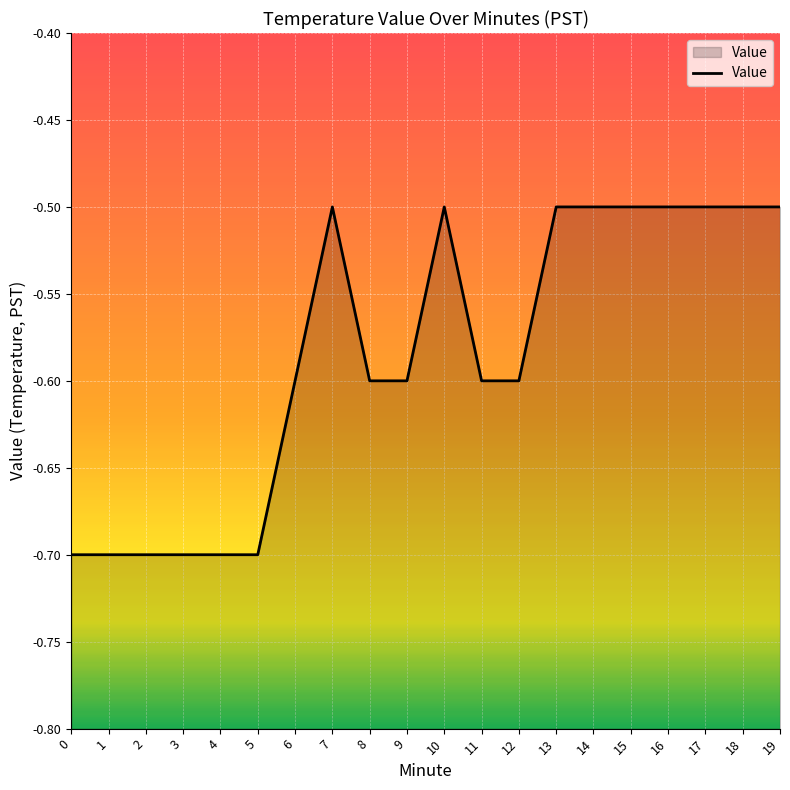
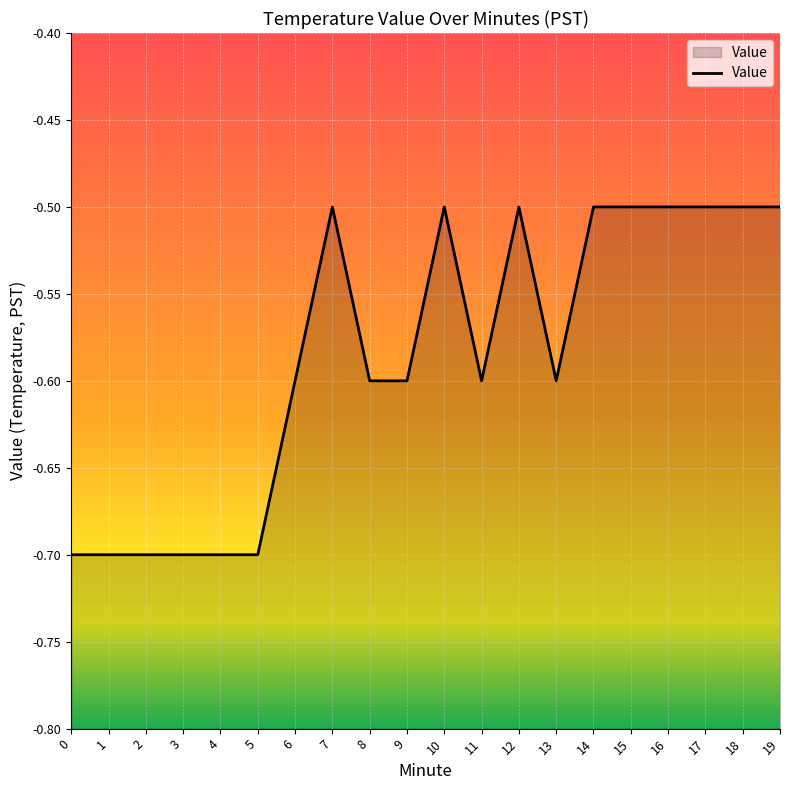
12: -0.6 -> -0.5
13: -0.5 -> -0.6
